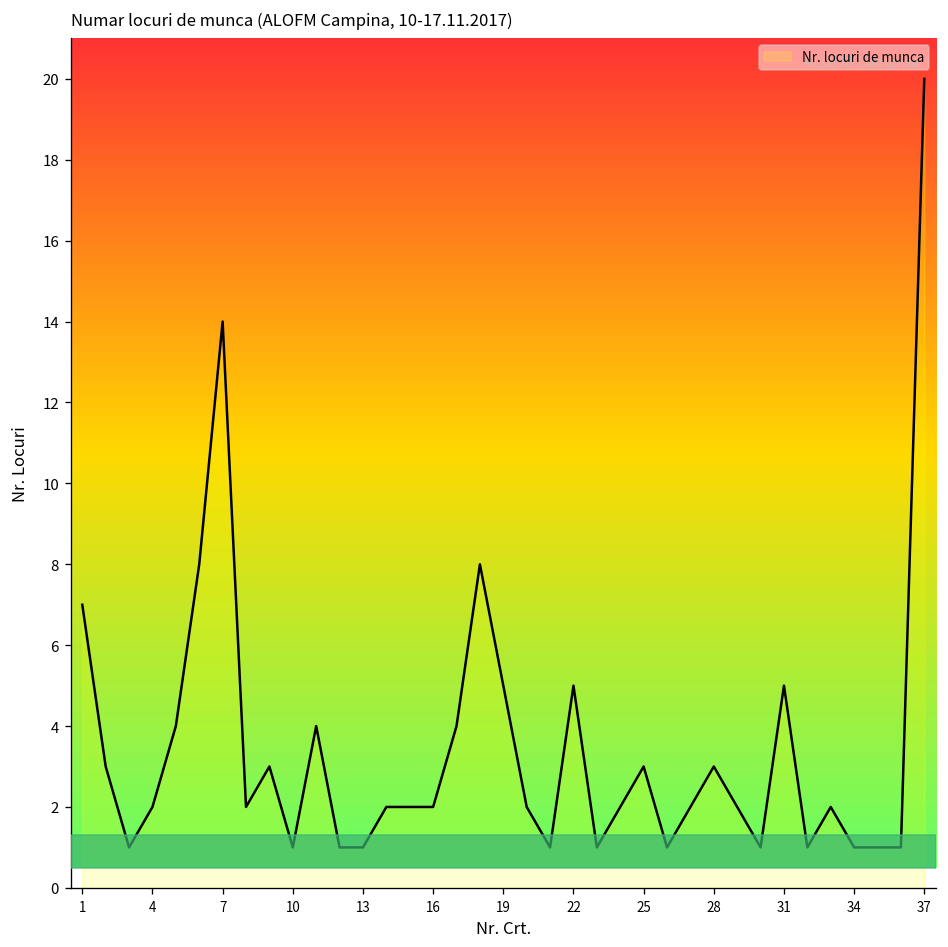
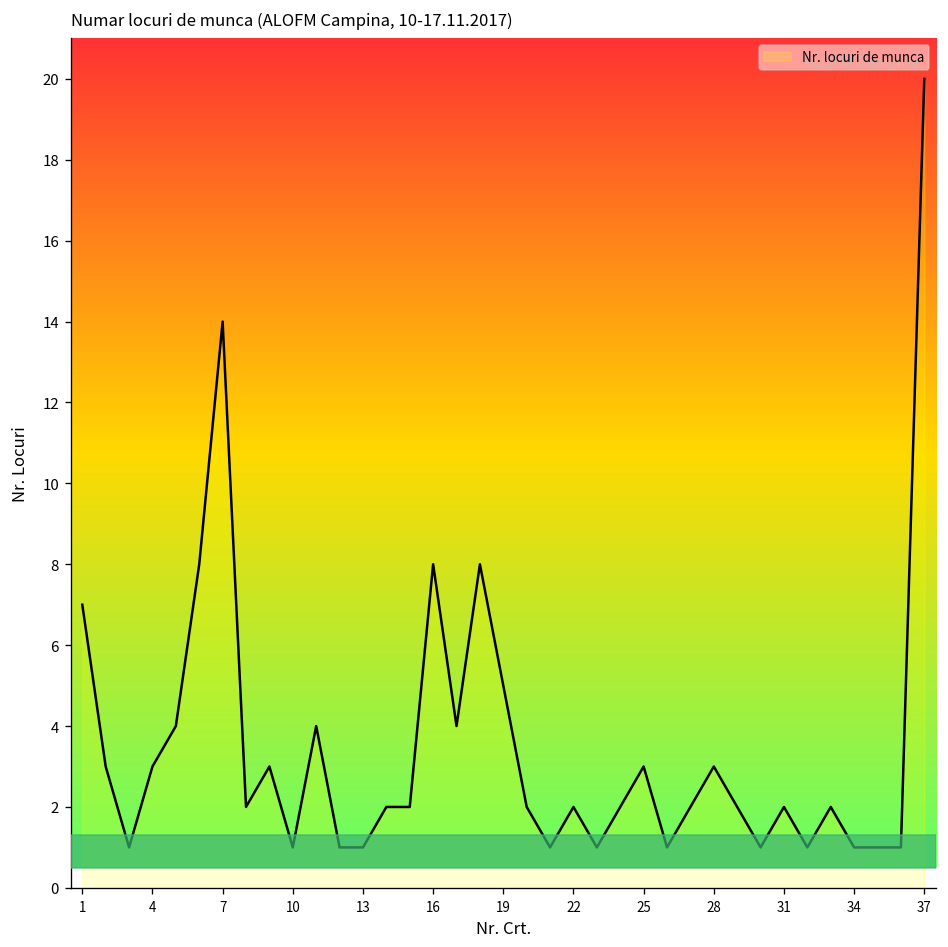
4: 2 -> 3
16: 2 -> 8
22: 5 -> 2
31: 5 -> 2
